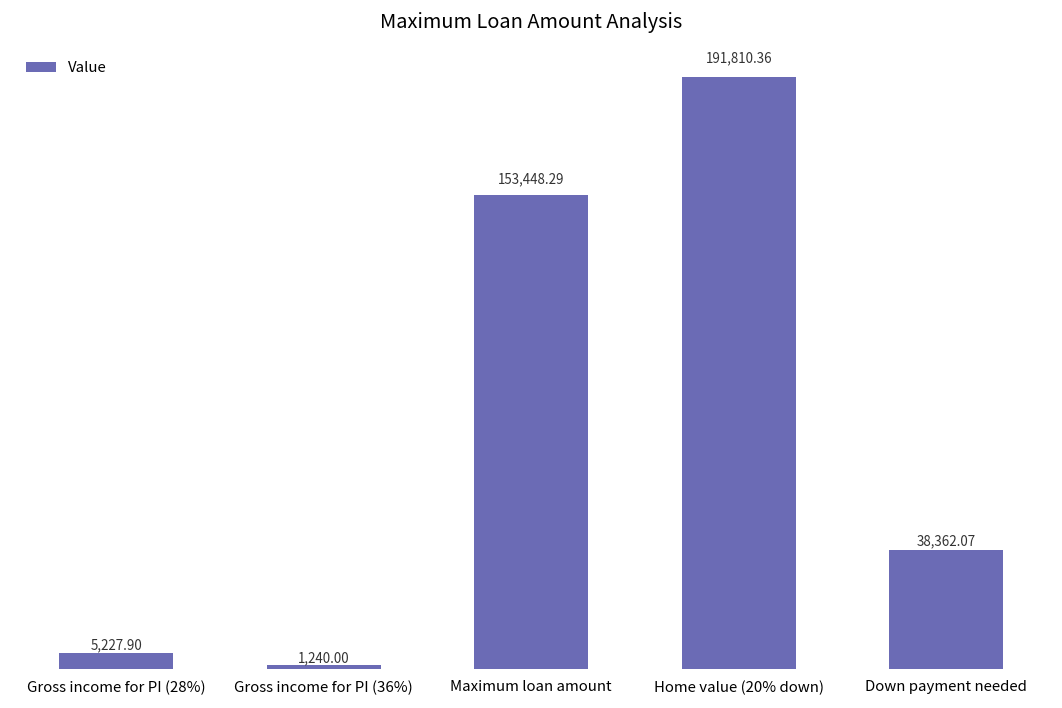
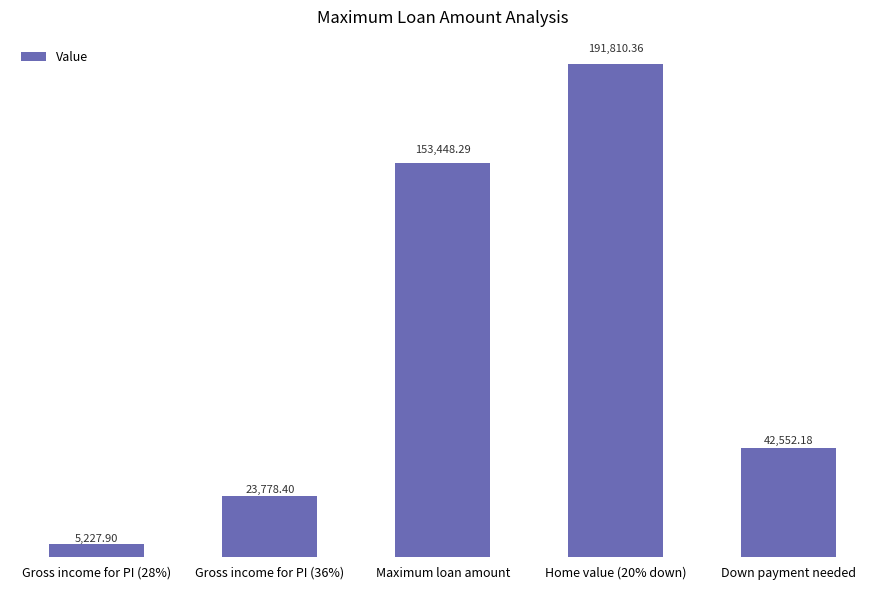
Gross income for PI (36%): 1,240.00 -> 23,778.40
Down payment needed: 38,362.07 -> 42,552.18
